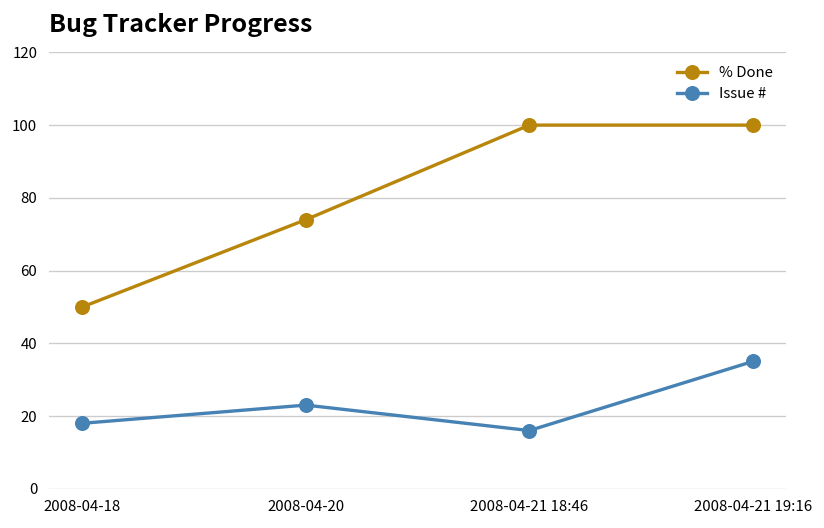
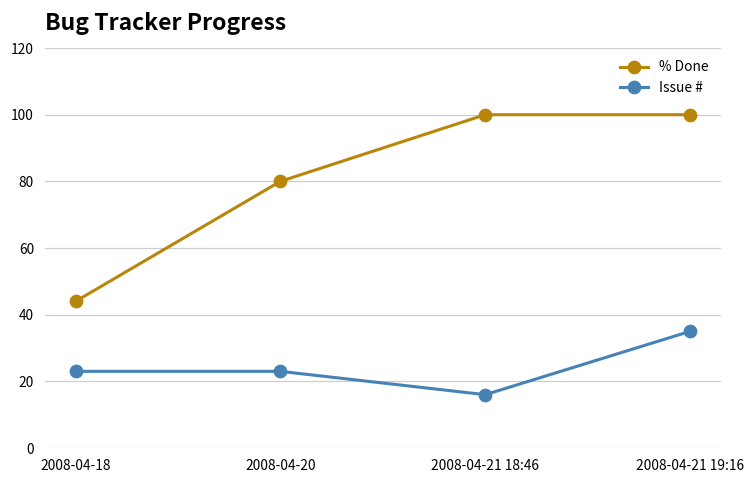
% Done, 2008-04-18: 50 -> 44
Issue #, 2008-04-18: 18 -> 23
% Done, 2008-04-20: 74 -> 80
